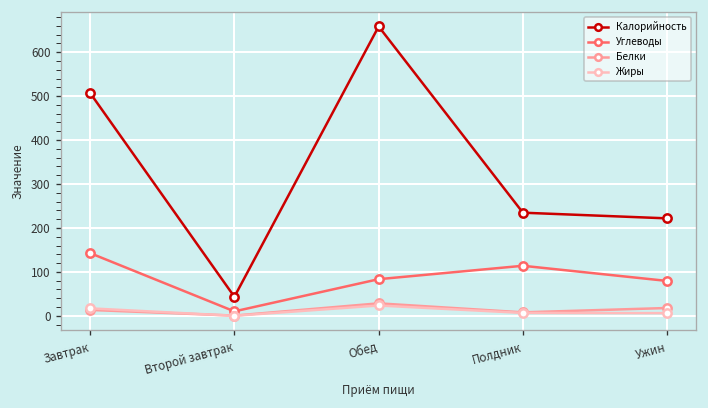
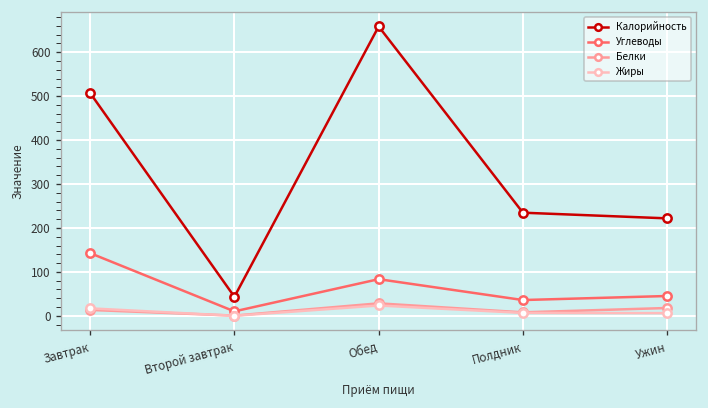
Углеводы, Полдник: 110 -> 40
Углеводы, Ужин: 80 -> 50
